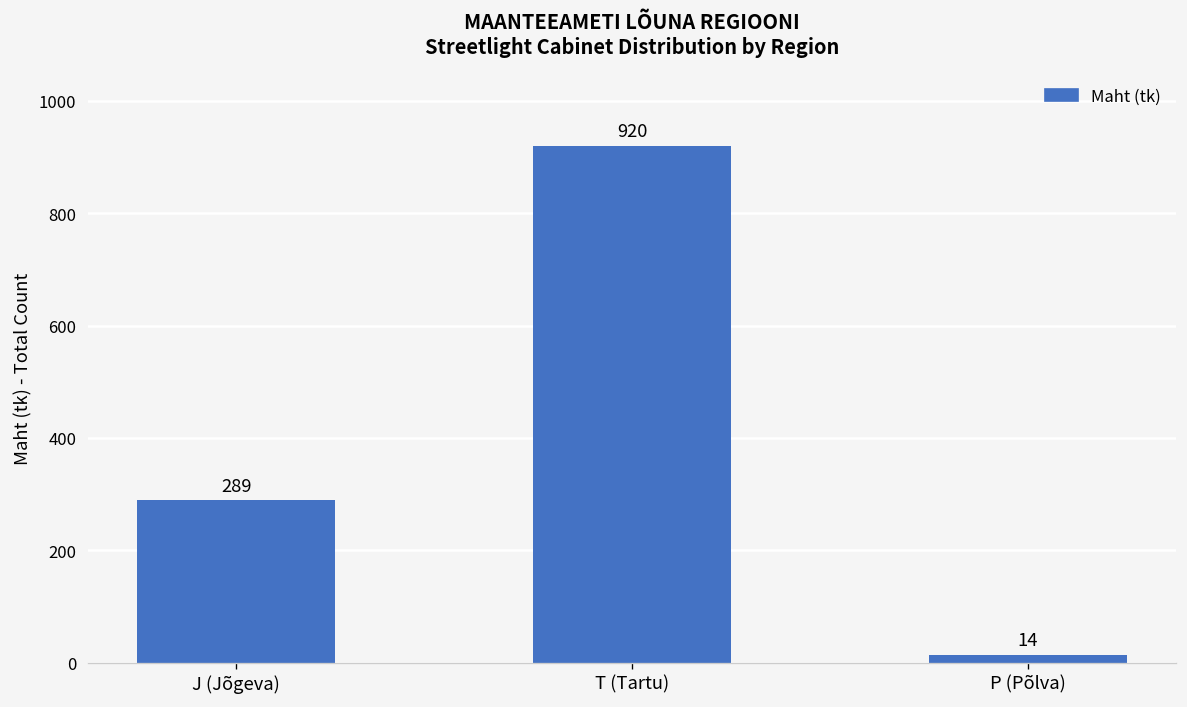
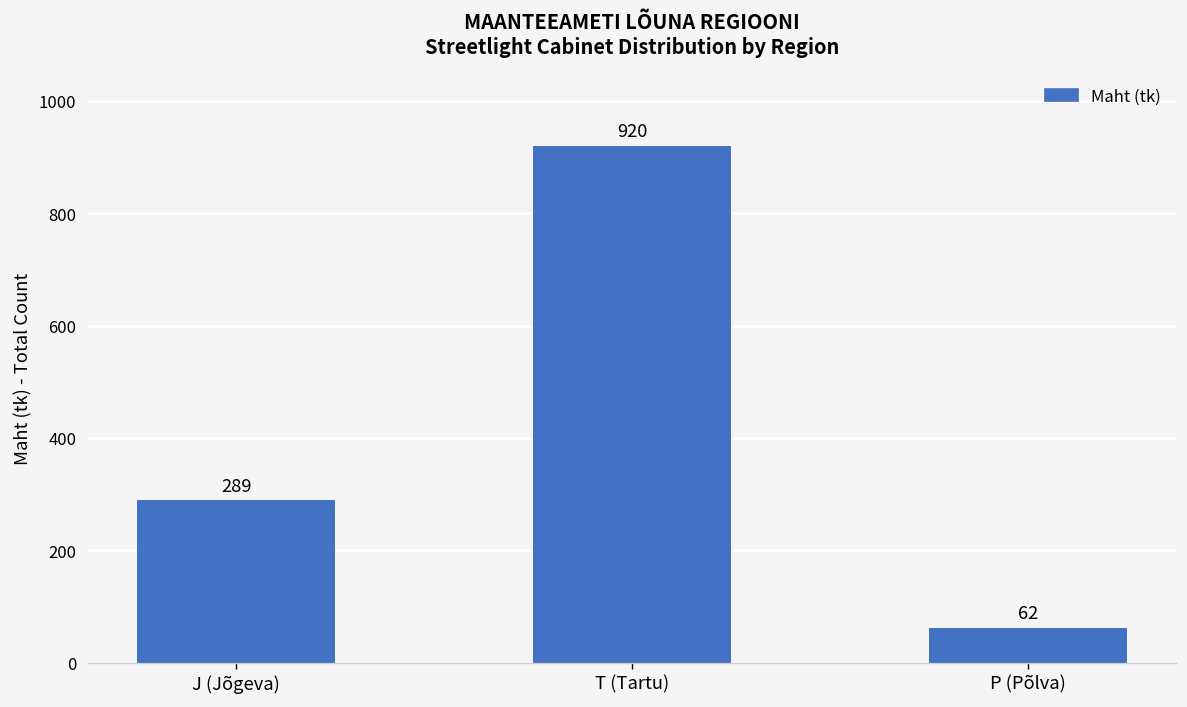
P (Põlva): 14 -> 62
